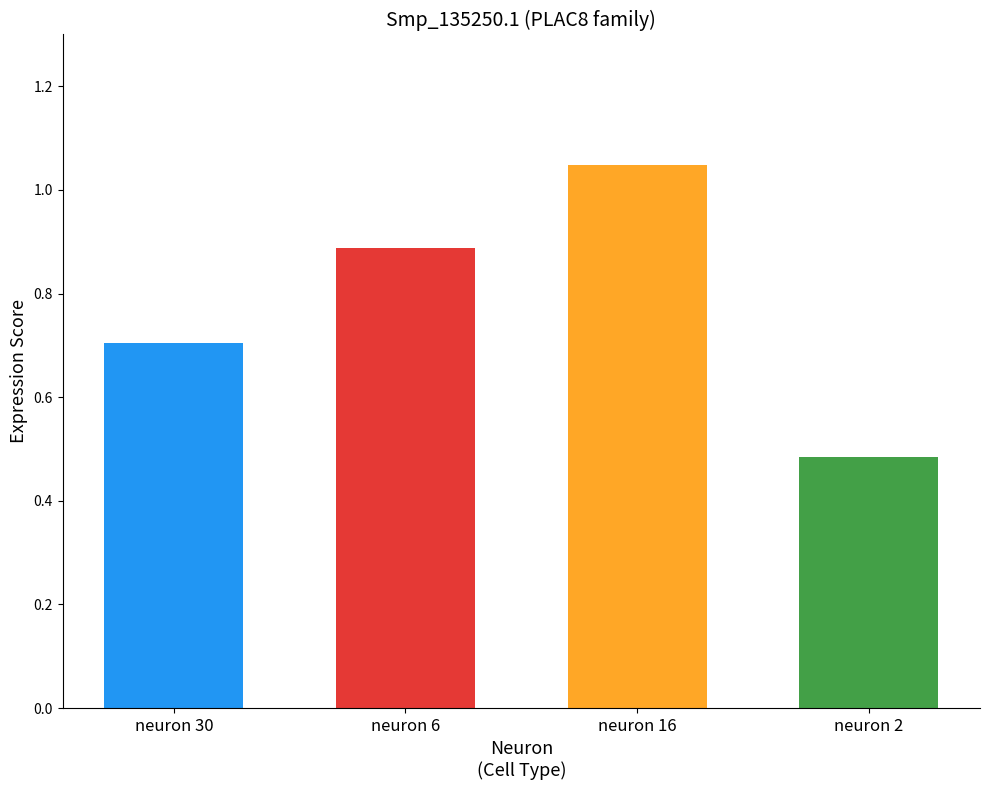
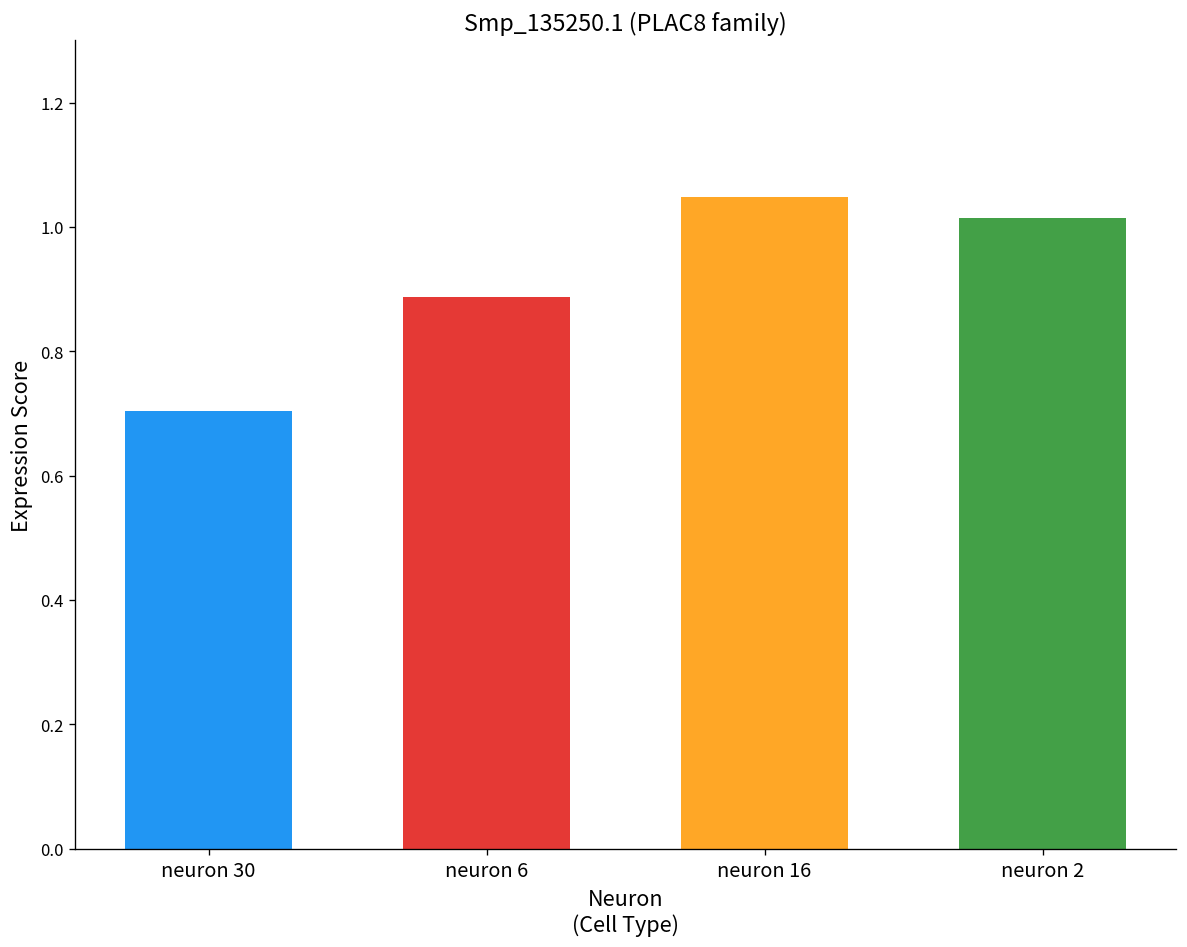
neuron 2: 0.48 -> 1.01
